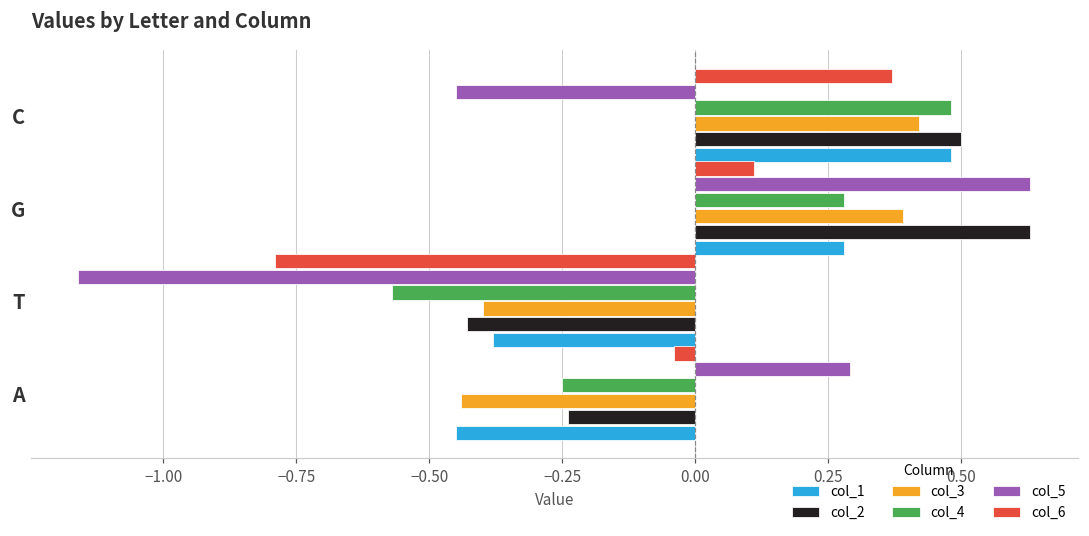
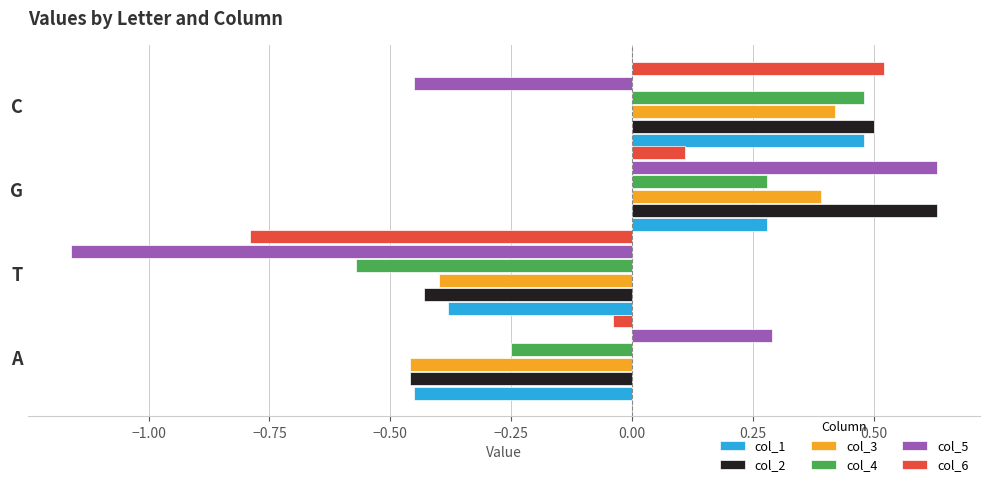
col_6, C: 0.37 -> 0.52
col_3, A: -0.44 -> -0.46
col_2, A: -0.24 -> -0.46
